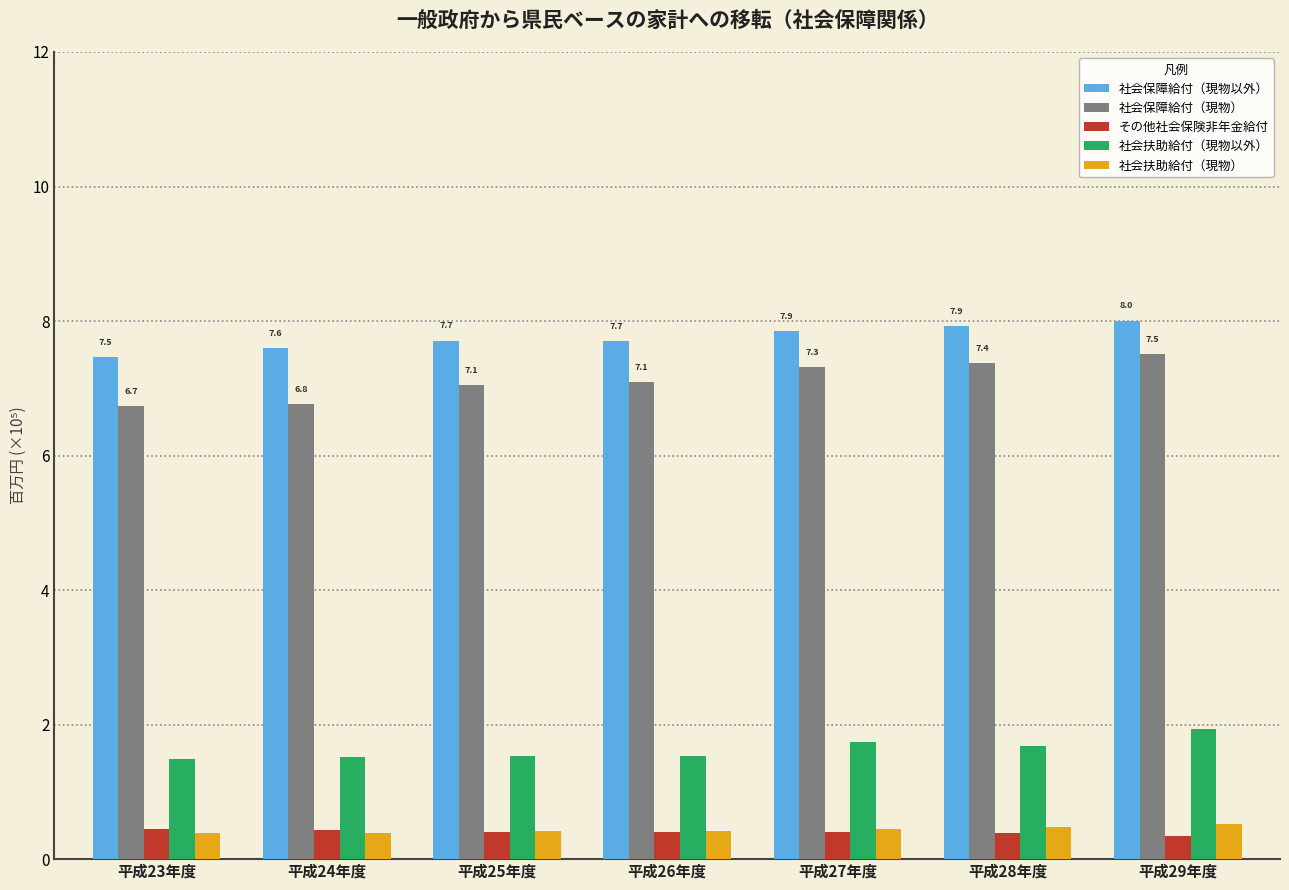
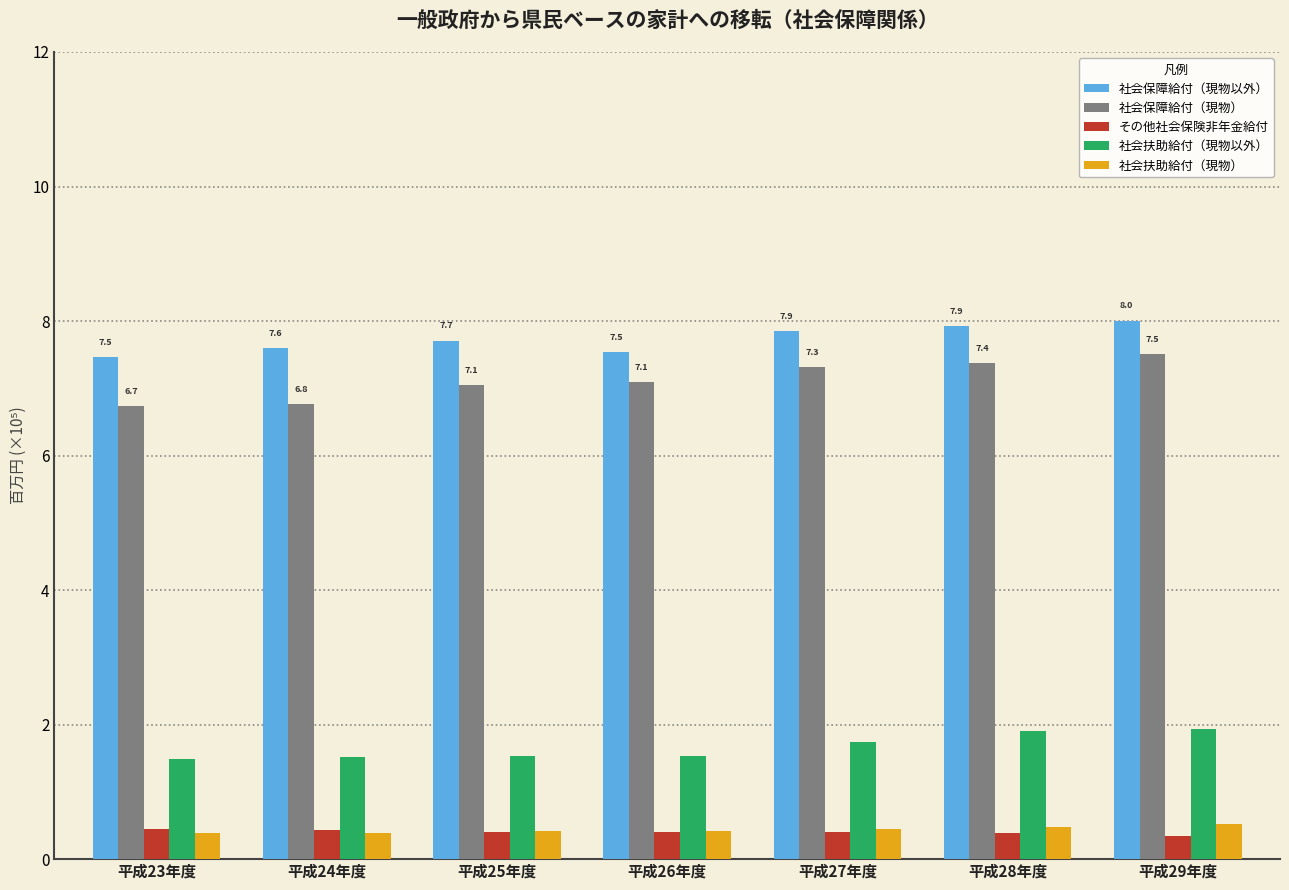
社会保障給付（現物以外）, 平成26年度: 7.7 -> 7.5
社会扶助給付（現物以外）, 平成28年度: 1.7 -> 1.9
